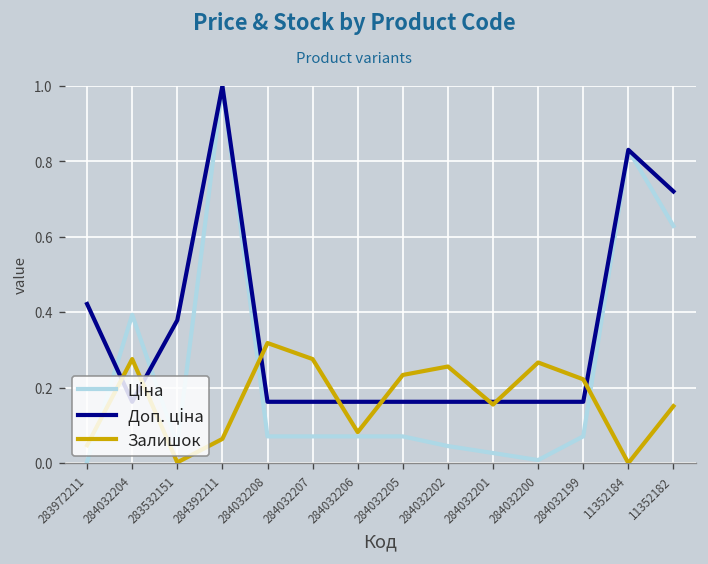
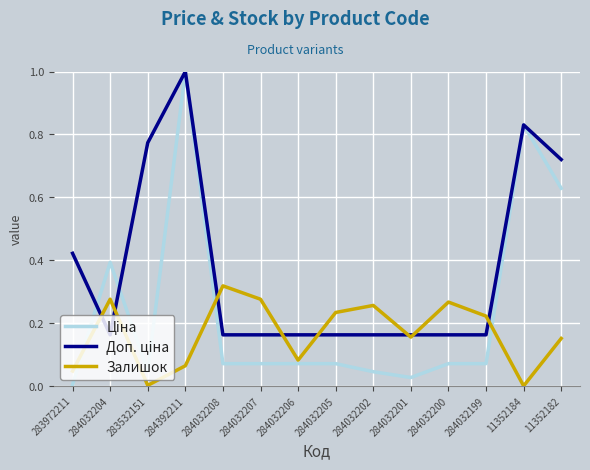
Доп. ціна, 283532151: 0.38 -> 0.77
Ціна, 284032200: 0.01 -> 0.07
